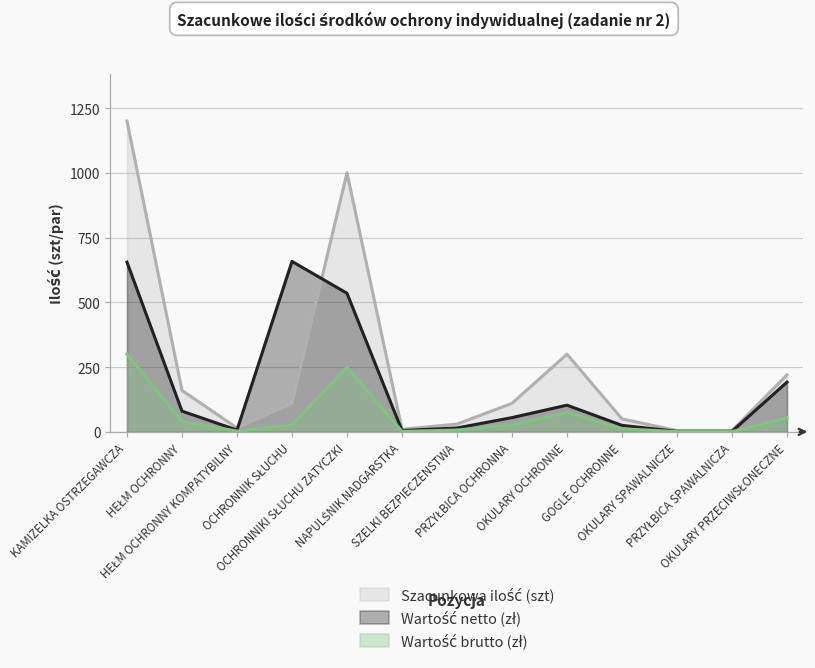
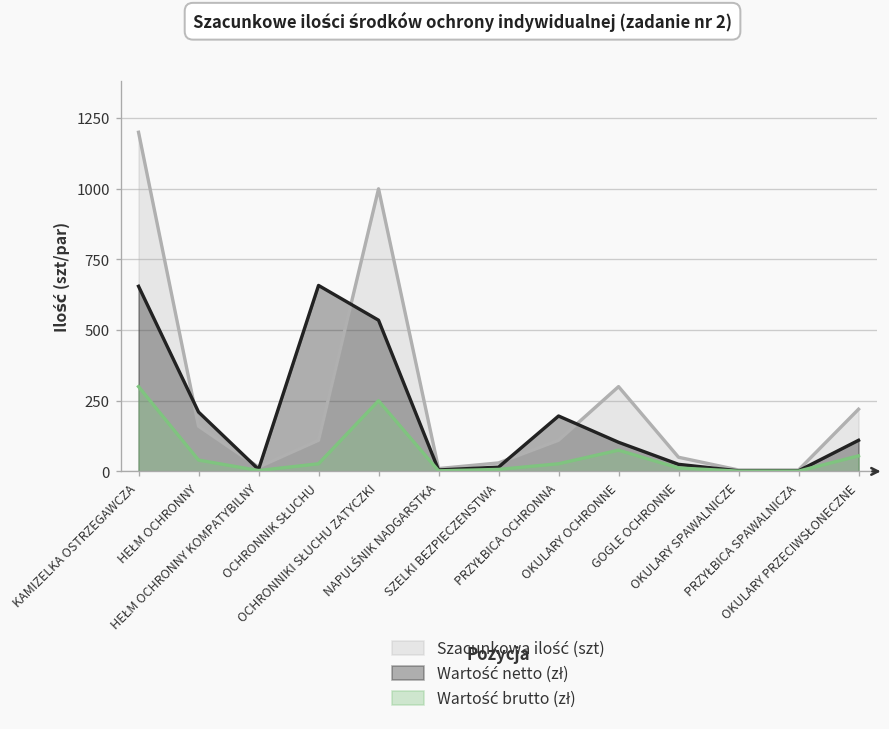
Wartość netto (zł), HEŁM OCHRONNY: 80 -> 210
Wartość netto (zł), PRZYŁBICA OCHRONNA: 60 -> 200
Wartość netto (zł), OKULARY PRZECIWSŁONECZNE: 190 -> 110
